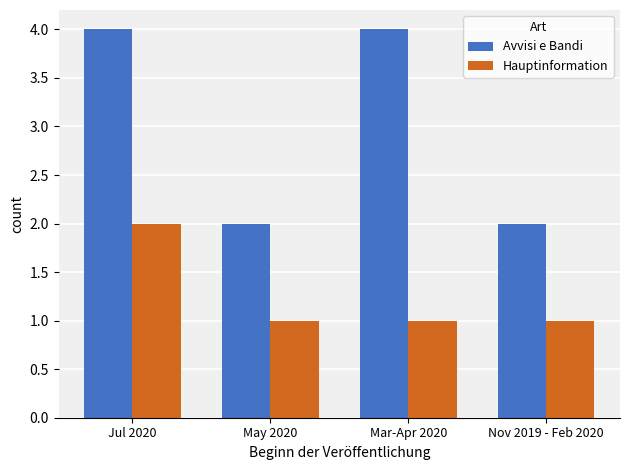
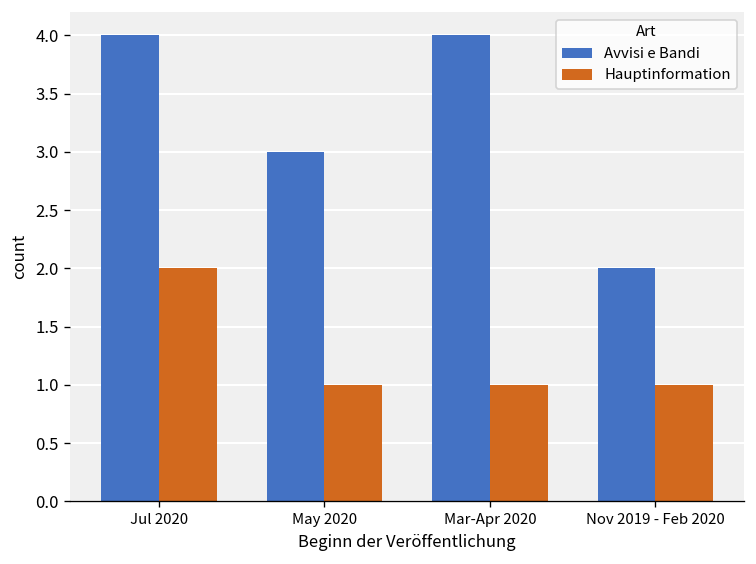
Avvisi e Bandi, May 2020: 2 -> 3
